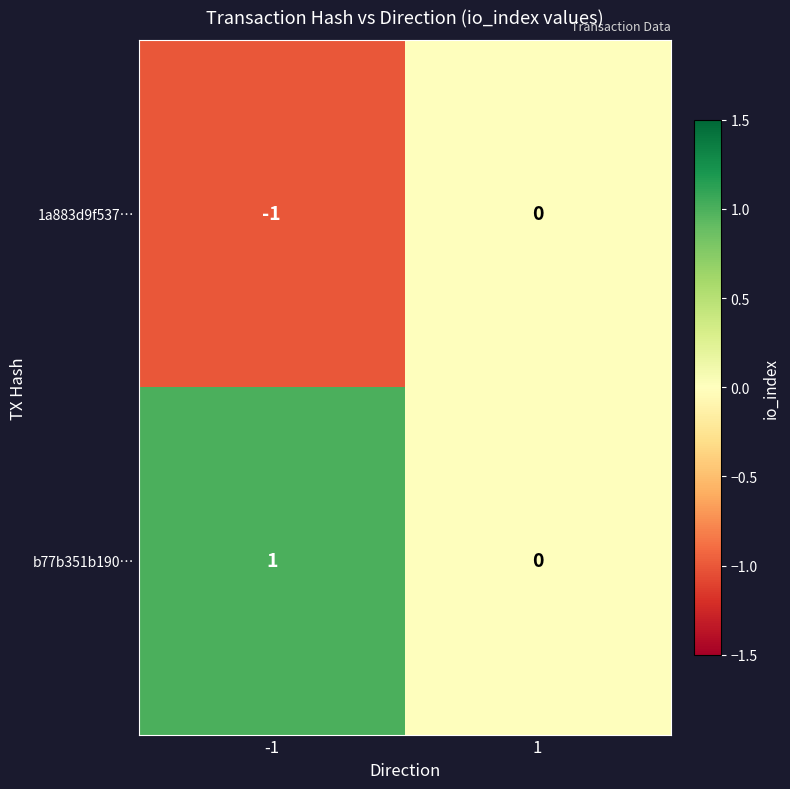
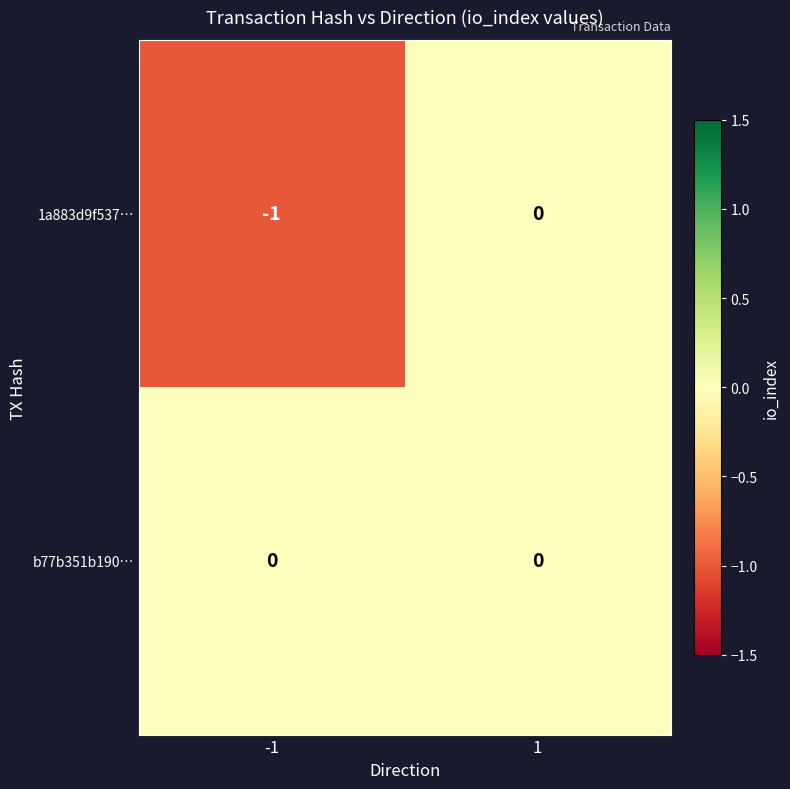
b77b351b190…, -1: 1 -> 0
